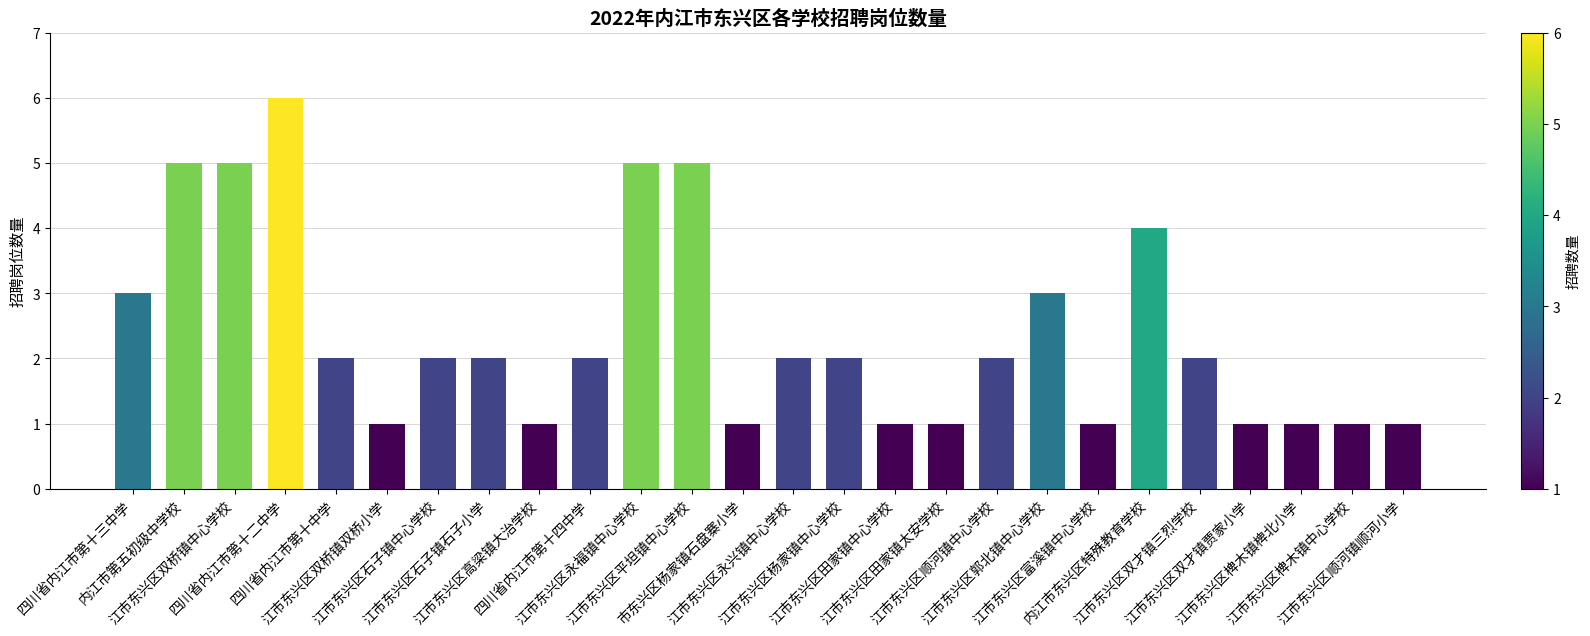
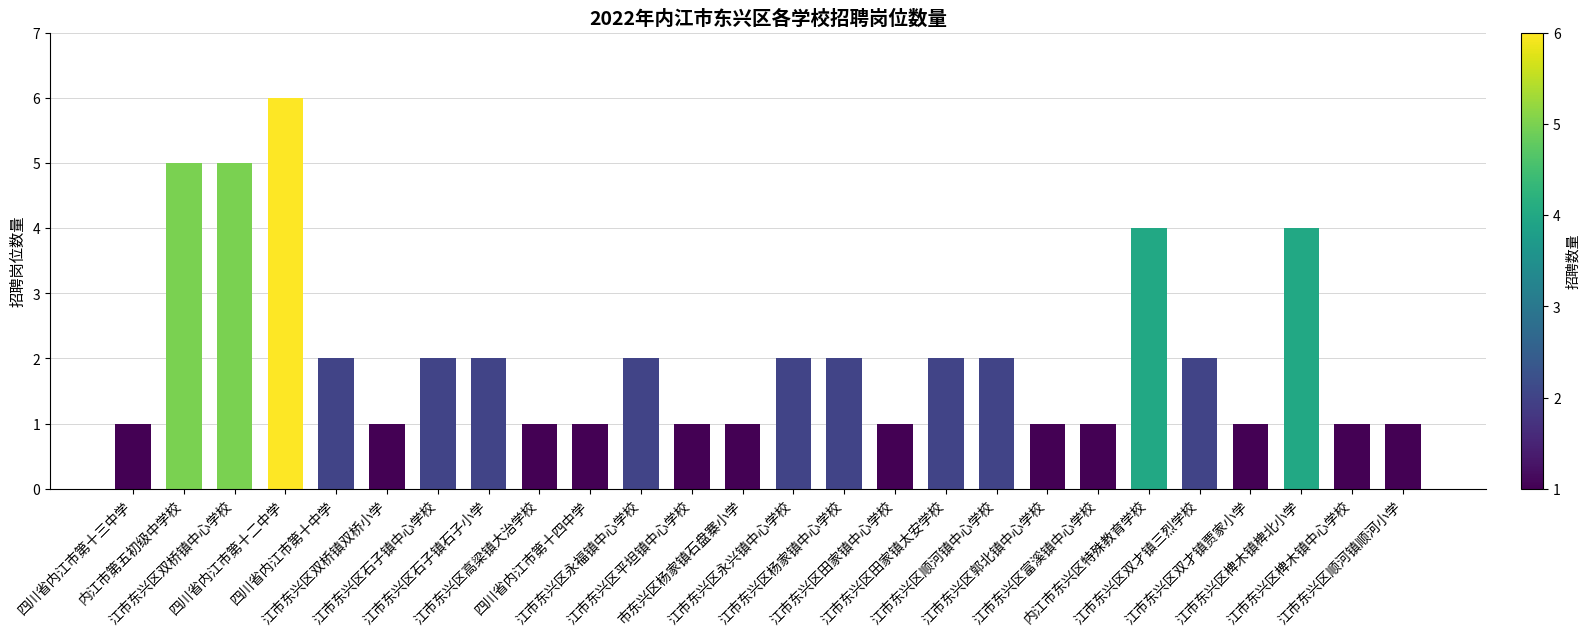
四川省内江市第十三中学: 3 -> 1
四川省内江市第十四中学: 2 -> 1
江市东兴区永福镇中心学校: 5 -> 2
江市东兴区平坦镇中心学校: 5 -> 1
江市东兴区田家镇太安学校: 1 -> 2
江市东兴区郭北镇中心学校: 3 -> 1
江市东兴区椑木镇椑北小学: 1 -> 4
